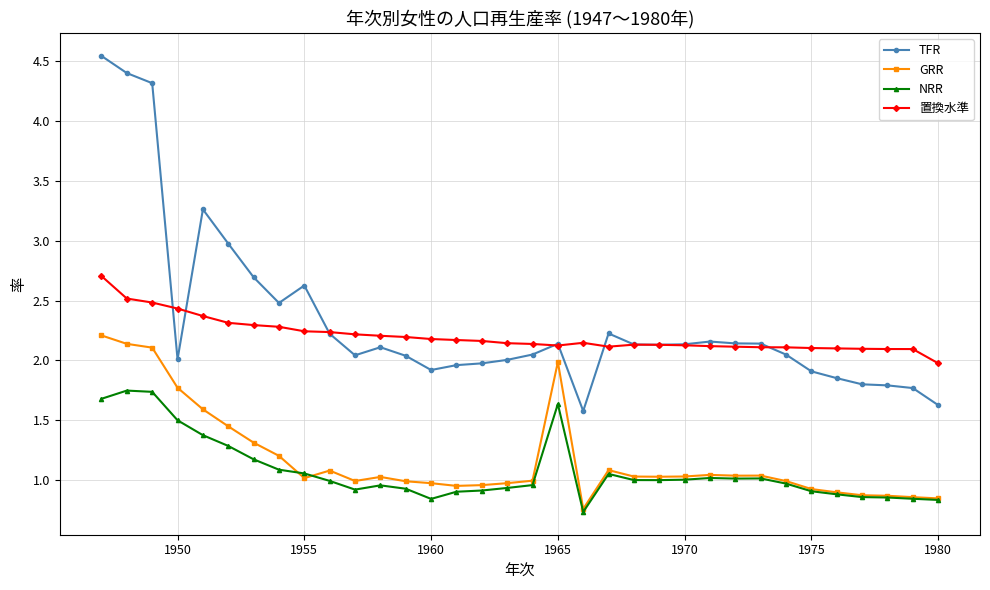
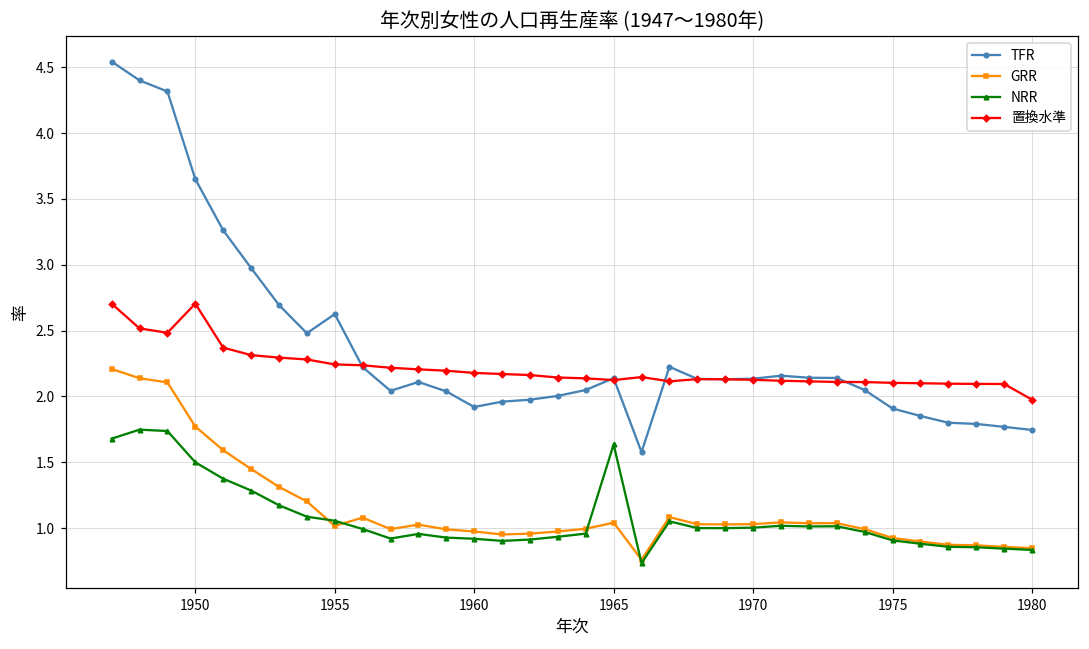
TFR, 1950: 2.01 -> 3.65
置換水準, 1950: 2.43 -> 2.71
NRR, 1960: 0.84 -> 0.92
GRR, 1965: 1.99 -> 1.04
TFR, 1980: 1.63 -> 1.75
